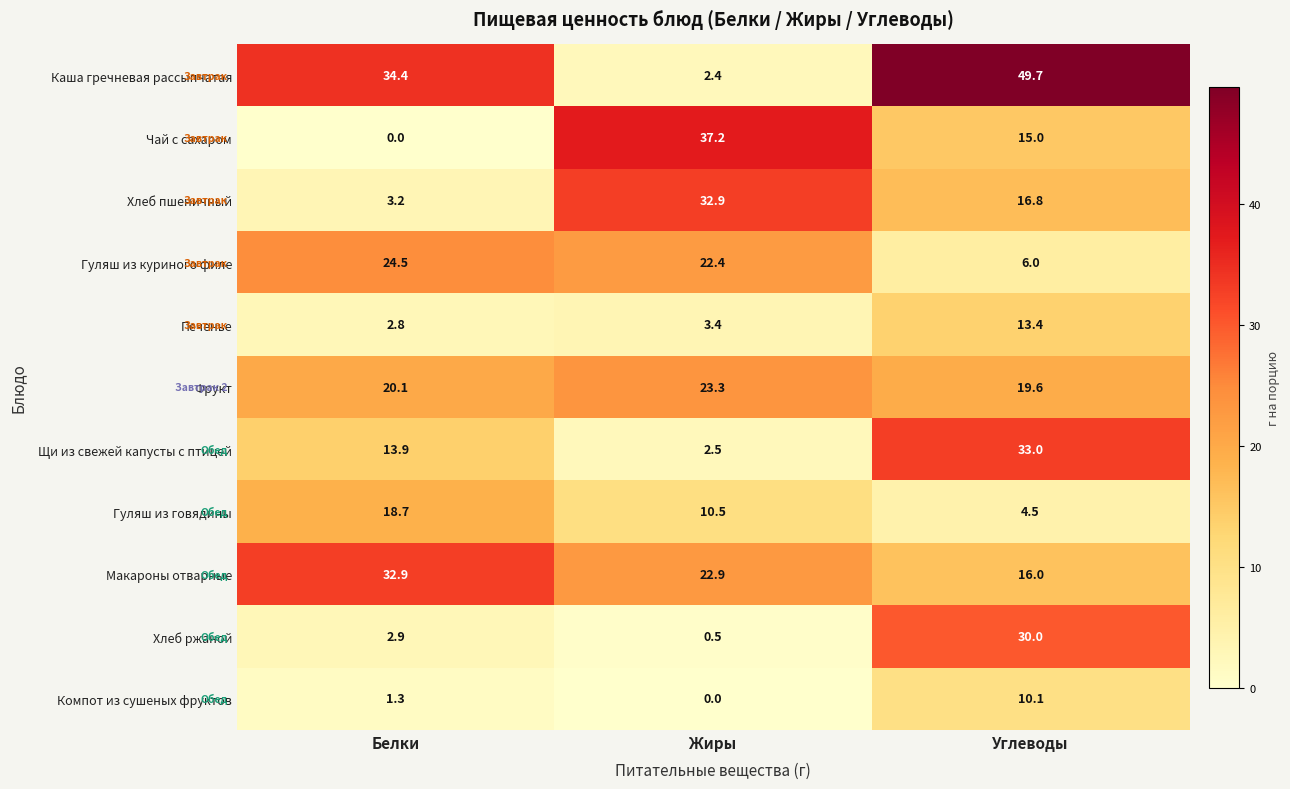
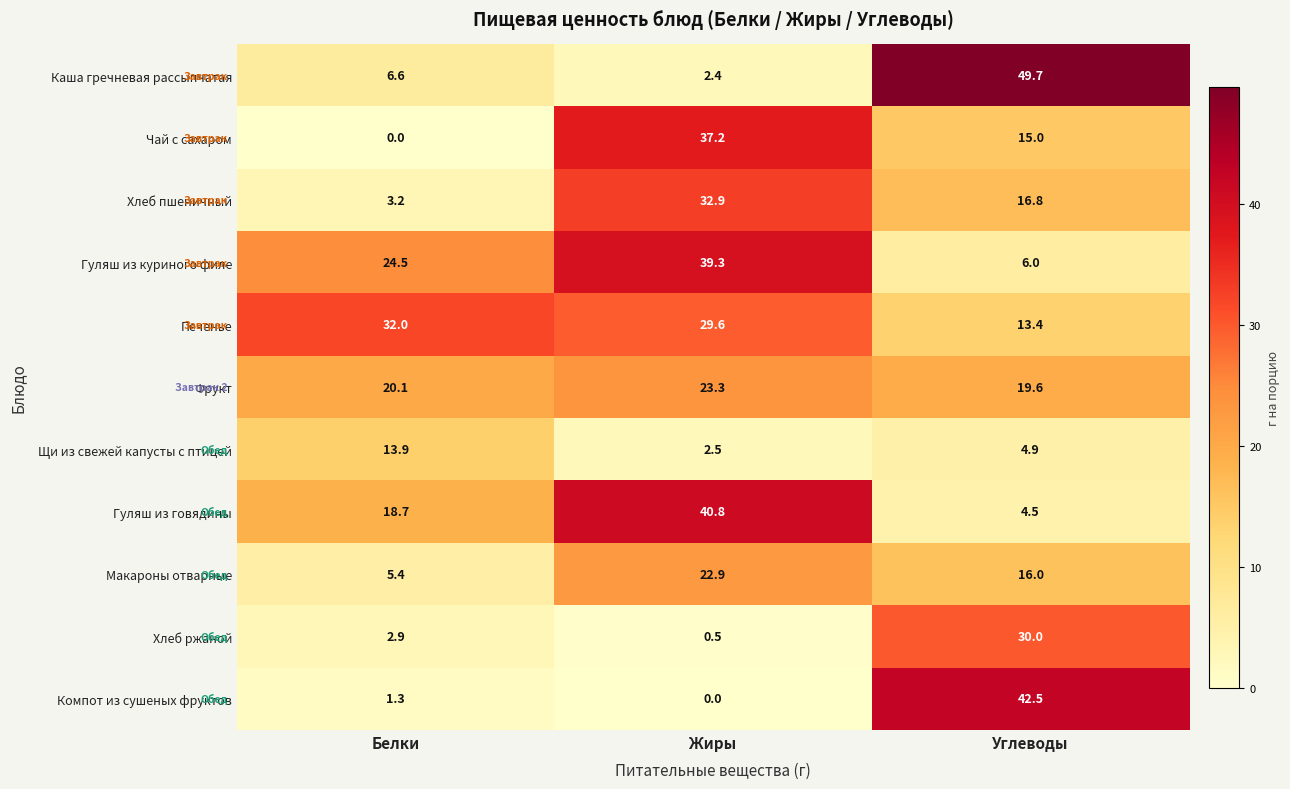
Каша гречневая рассыпчатая, Белки: 34.4 -> 6.6
Гуляш из куриного филе, Жиры: 22.4 -> 39.3
Печенье, Белки: 2.8 -> 32.0
Печенье, Жиры: 3.4 -> 29.6
Щи из свежей капусты с птицей, Углеводы: 33.0 -> 4.9
Гуляш из говядины, Жиры: 10.5 -> 40.8
Макароны отварные, Белки: 32.9 -> 5.4
Компот из сушеных фруктов, Углеводы: 10.1 -> 42.5
